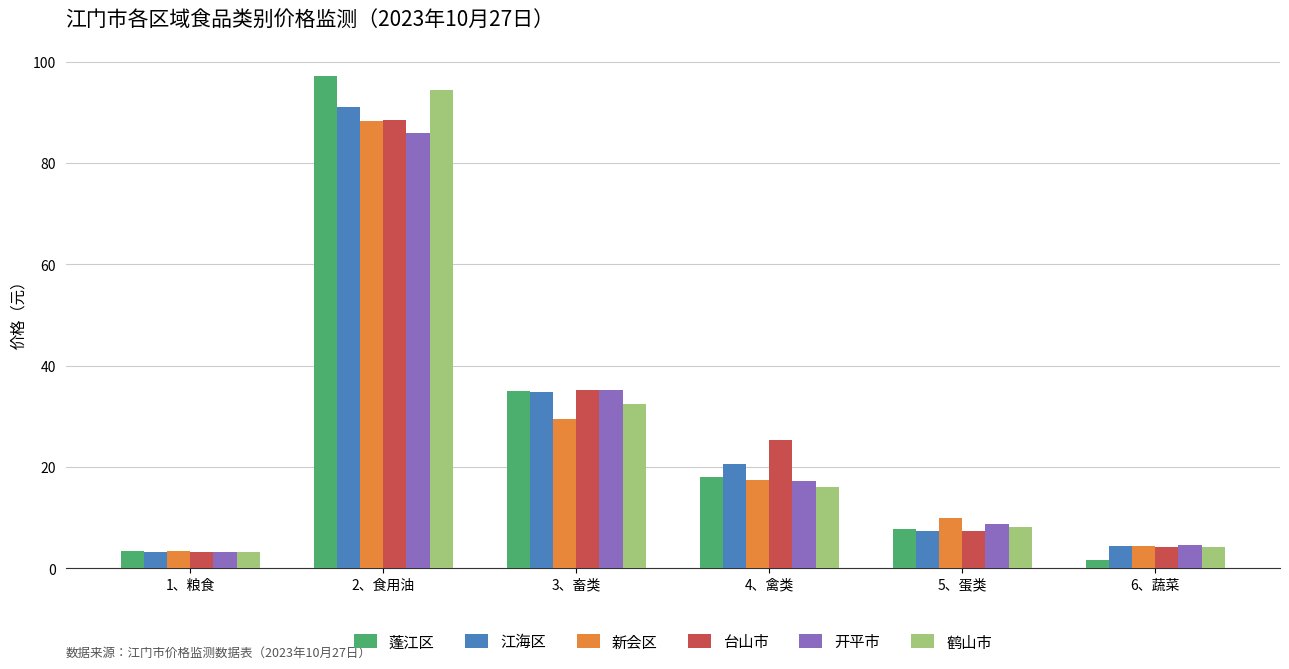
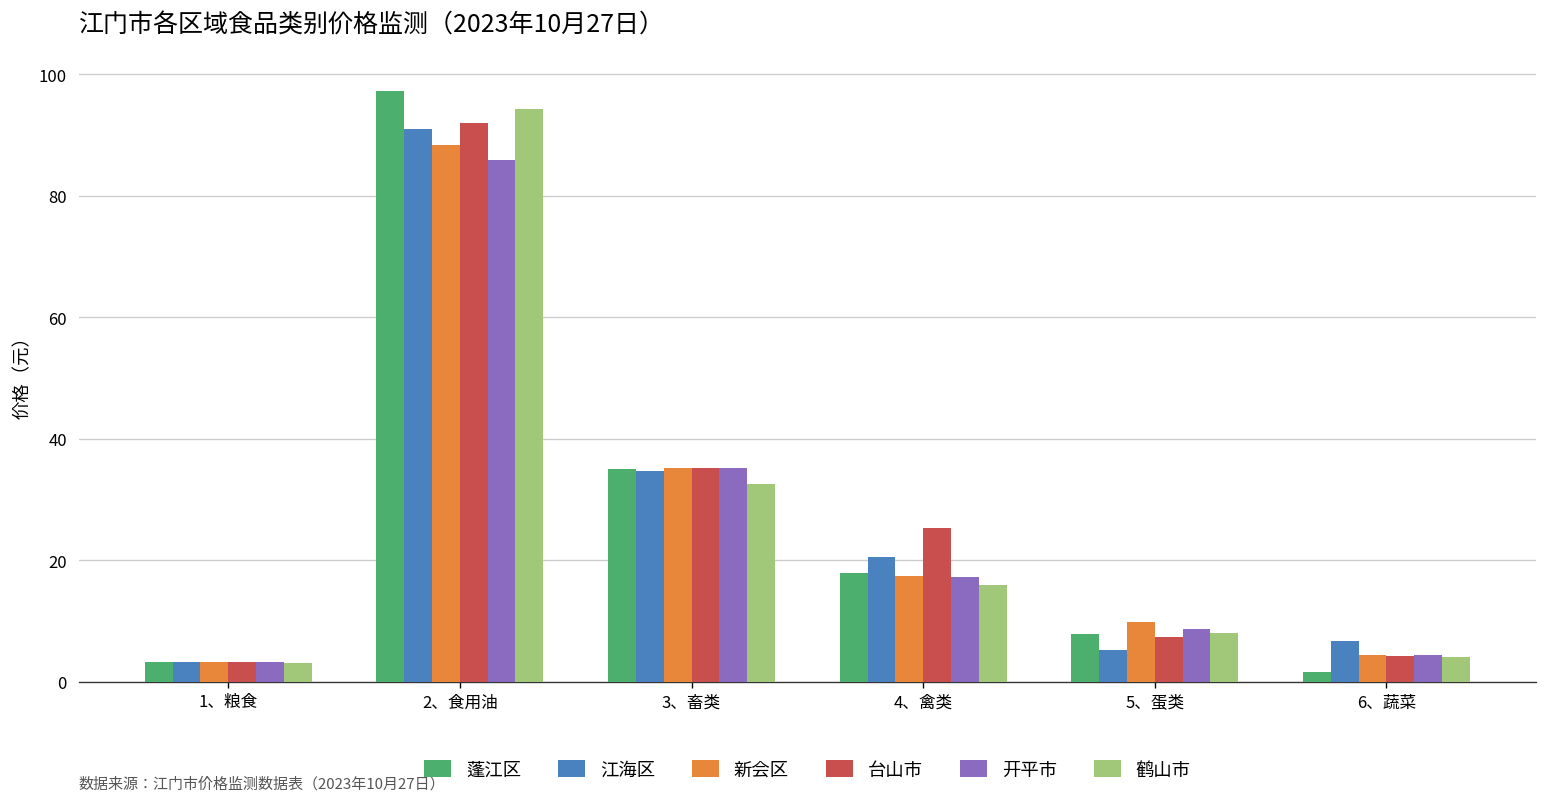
台山市, 2、食用油: 89 -> 92
新会区, 3、畜类: 29 -> 35
江海区, 5、蛋类: 7 -> 5
江海区, 6、蔬菜: 4 -> 7
